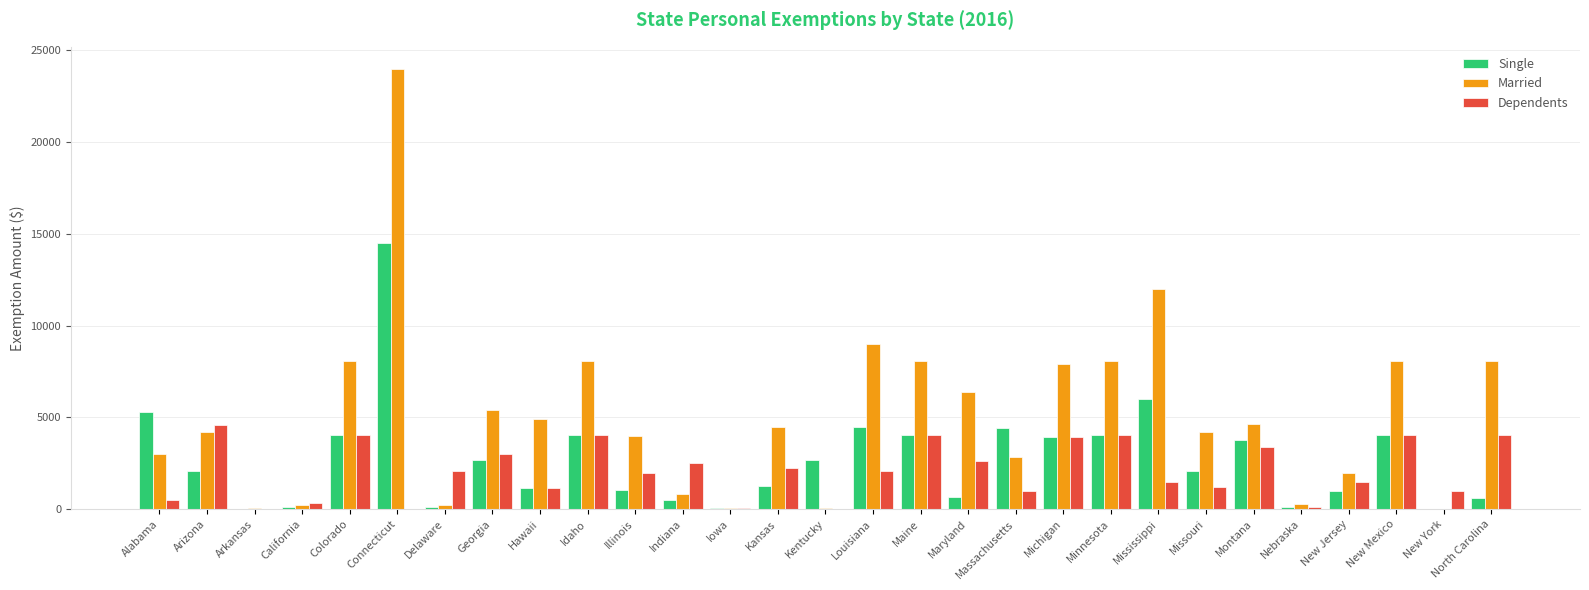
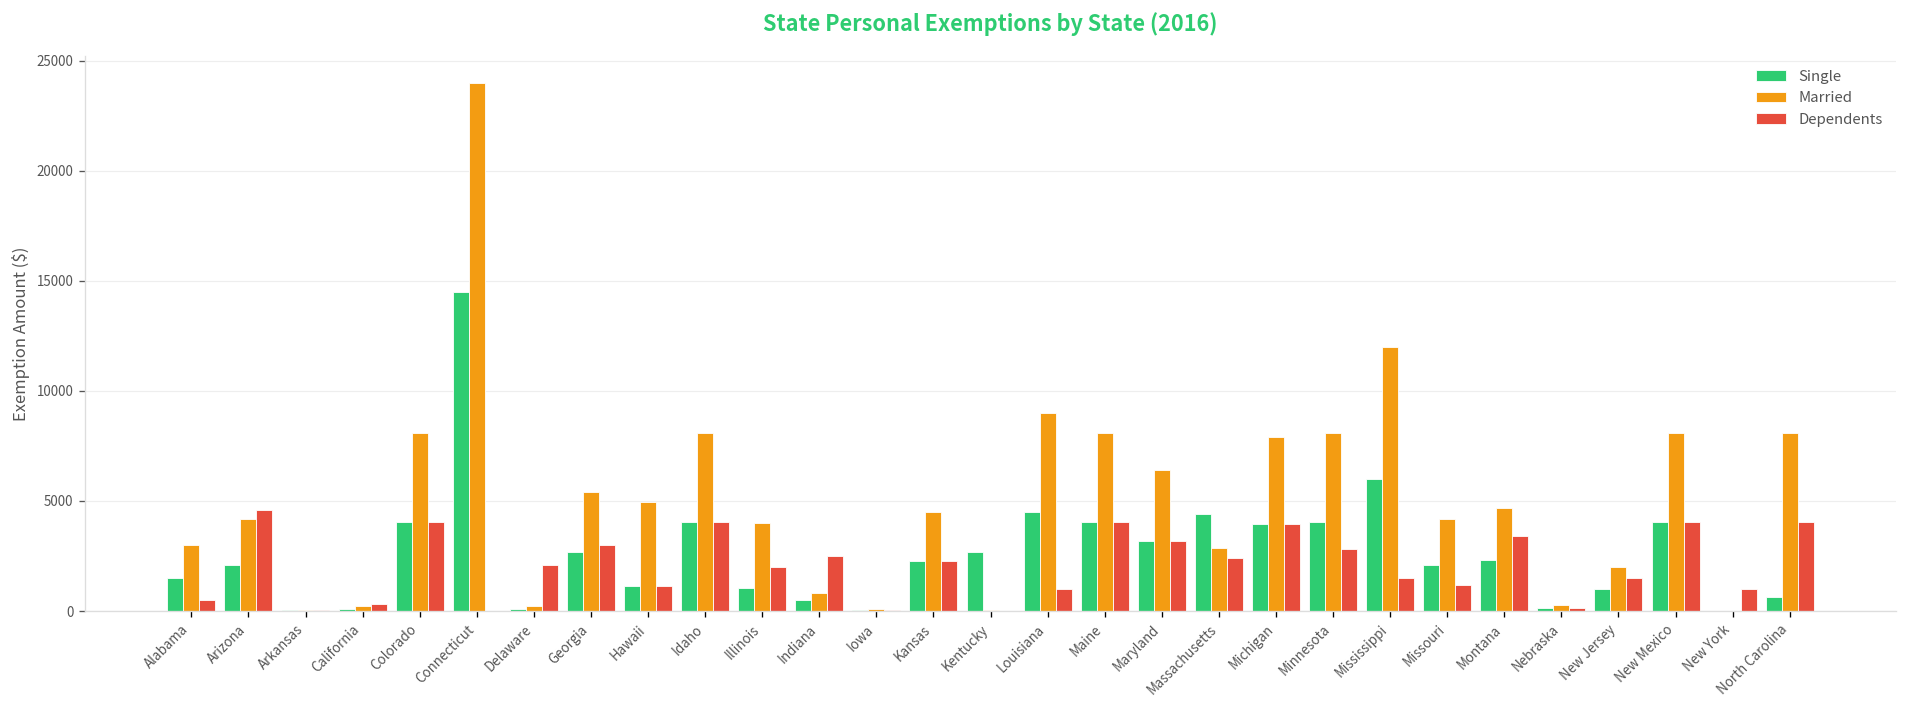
Single, Alabama: 5300 -> 1500
Single, Kansas: 1200 -> 2300
Dependents, Louisiana: 2100 -> 1000
Single, Maryland: 700 -> 3200
Dependents, Maryland: 2600 -> 3200
Dependents, Massachusetts: 1000 -> 2400
Dependents, Minnesota: 4100 -> 2800
Single, Montana: 3800 -> 2300
